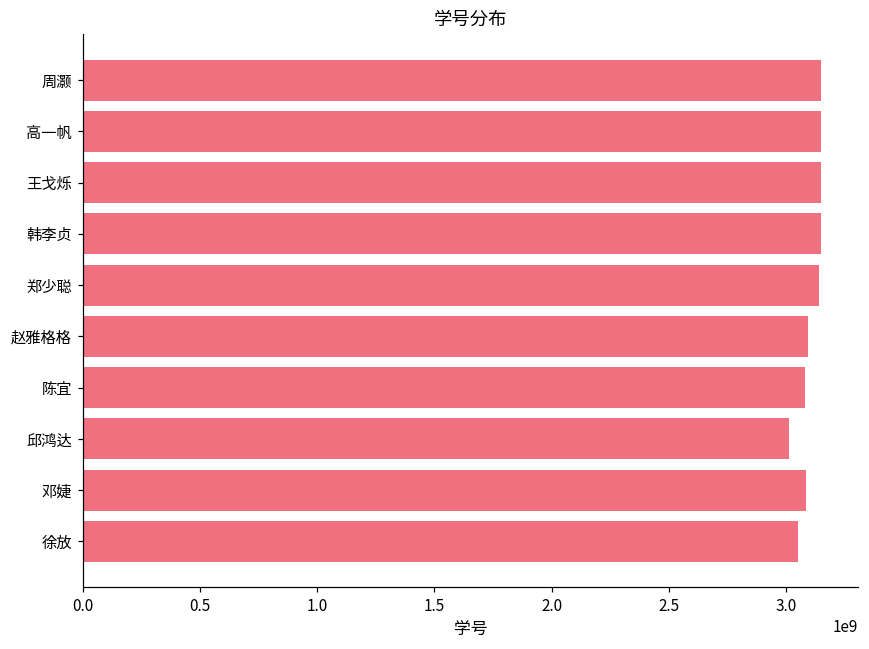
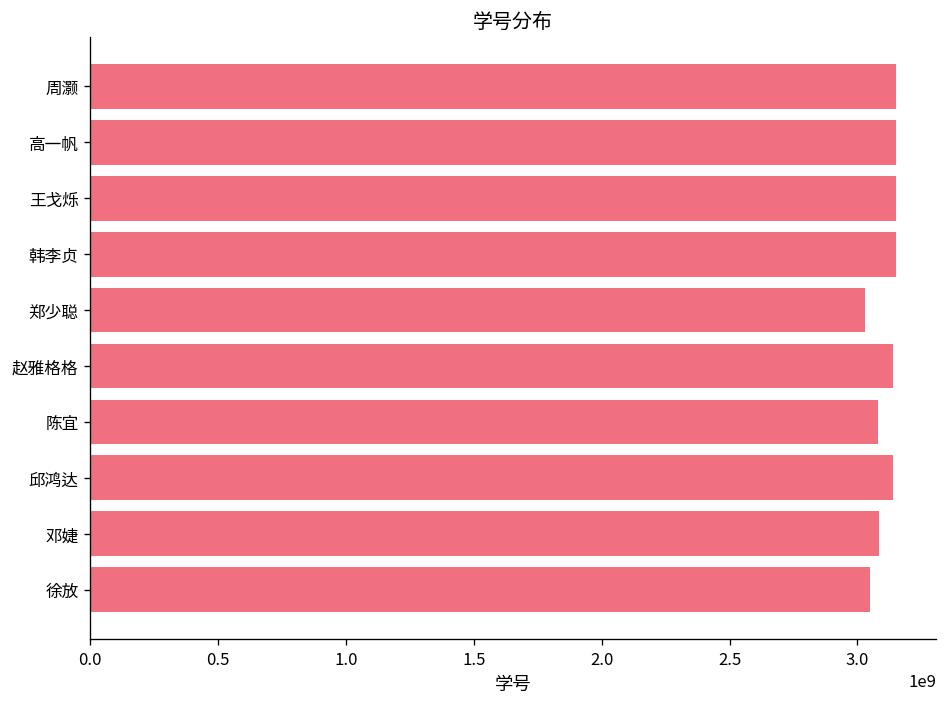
郑少聪: 3140000000 -> 3030000000
赵雅格格: 3090000000 -> 3140000000
邱鸿达: 3010000000 -> 3140000000
